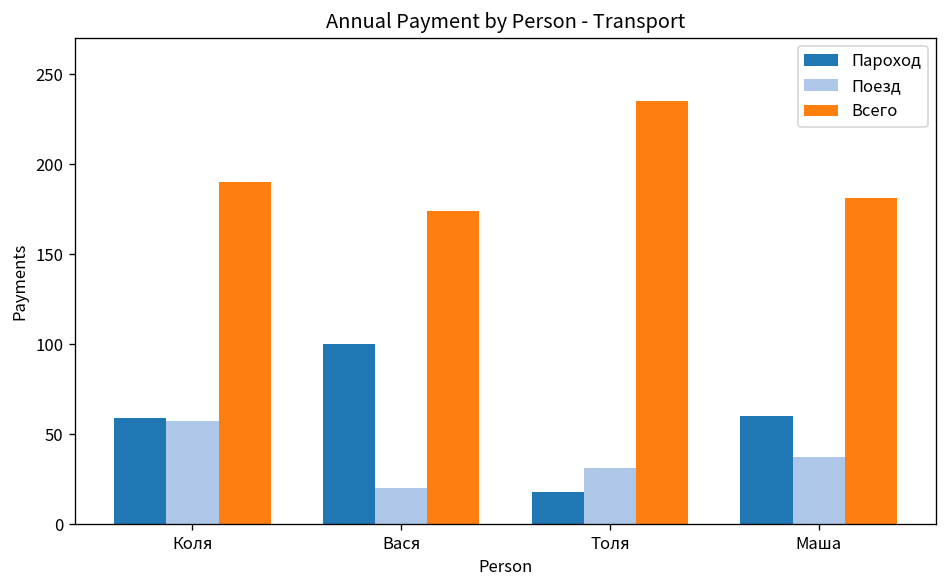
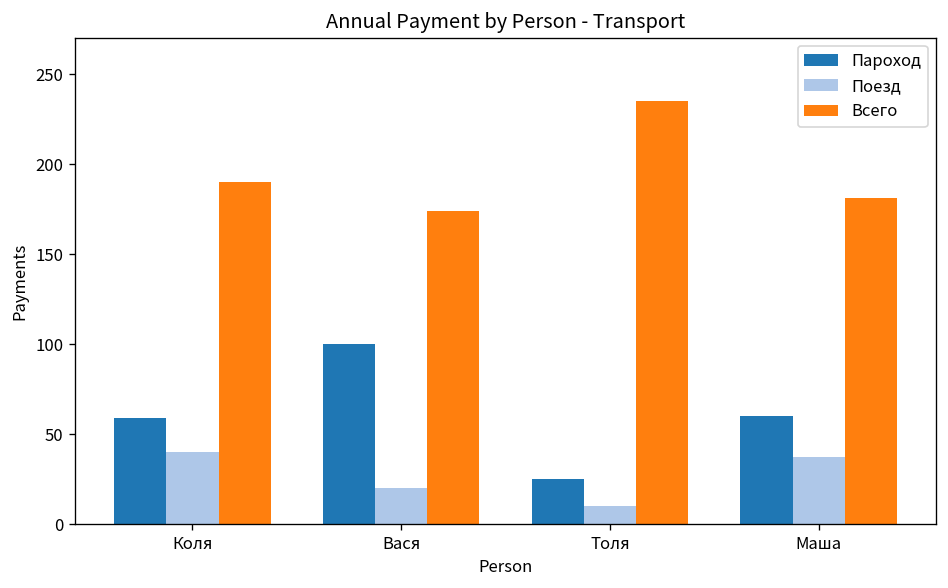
Поезд, Коля: 57 -> 40
Пароход, Толя: 18 -> 25
Поезд, Толя: 31 -> 10
